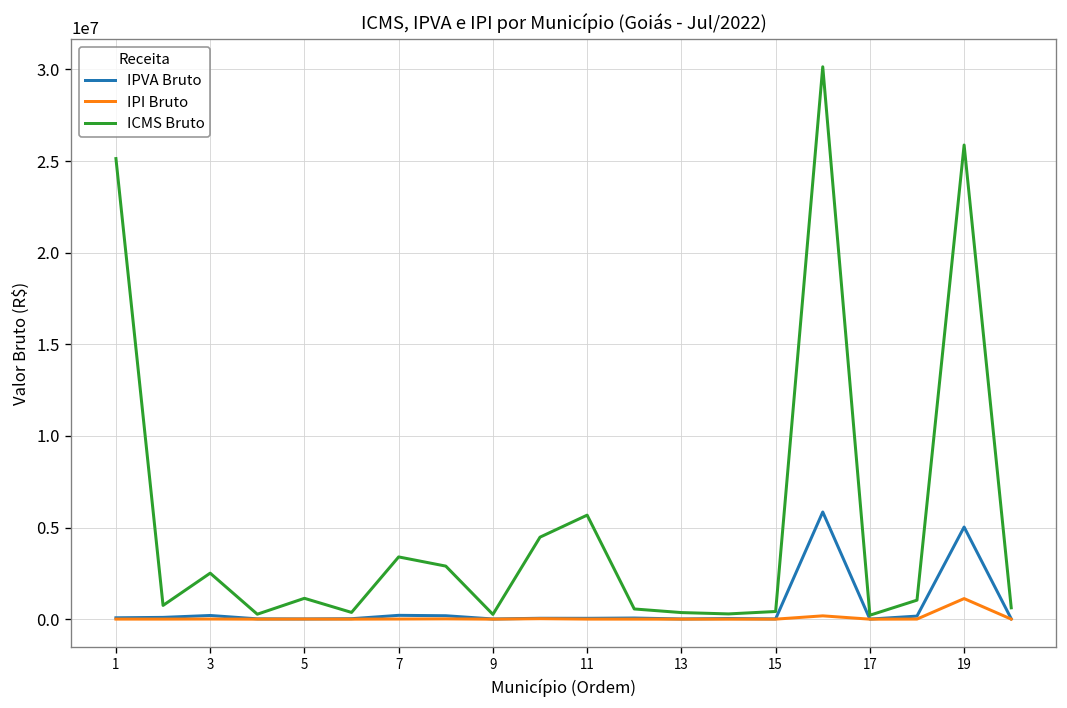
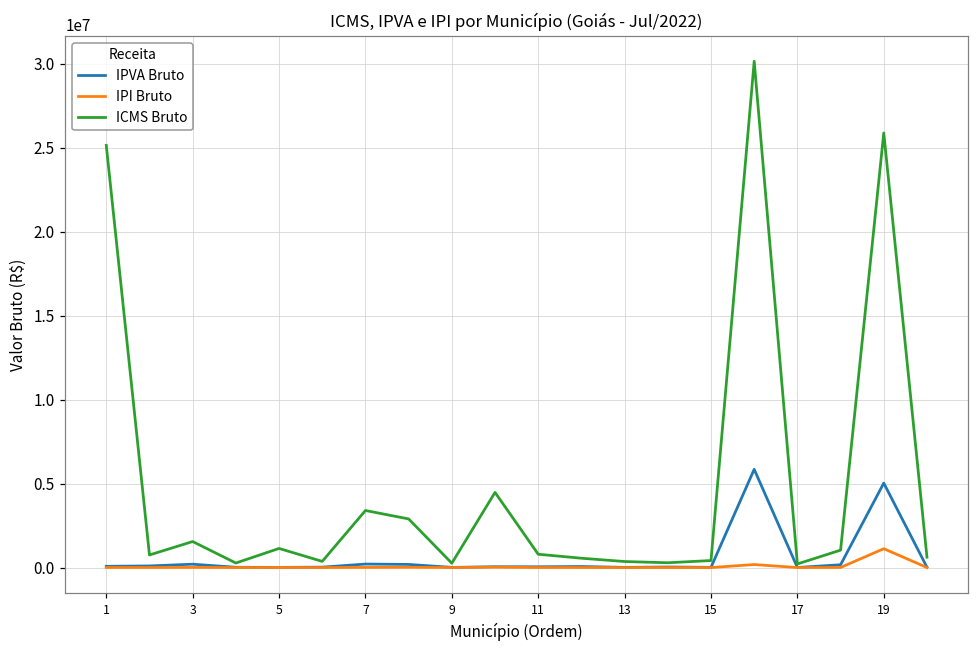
ICMS Bruto, 3: 2500000 -> 1600000
ICMS Bruto, 11: 5700000 -> 800000
